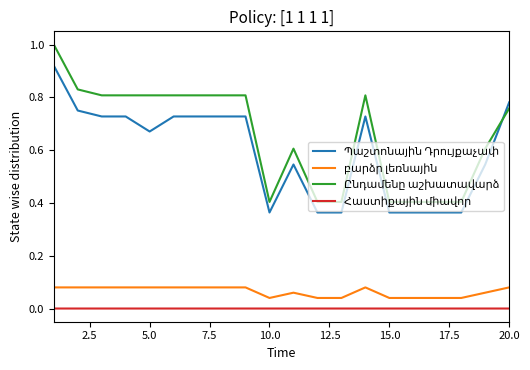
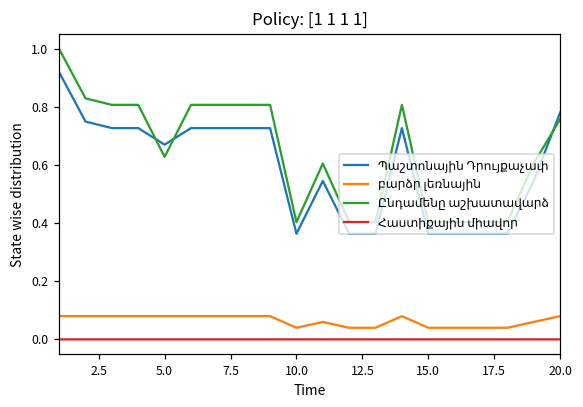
Ընդամենը աշխատավարձ, 5.0: 0.81 -> 0.63
